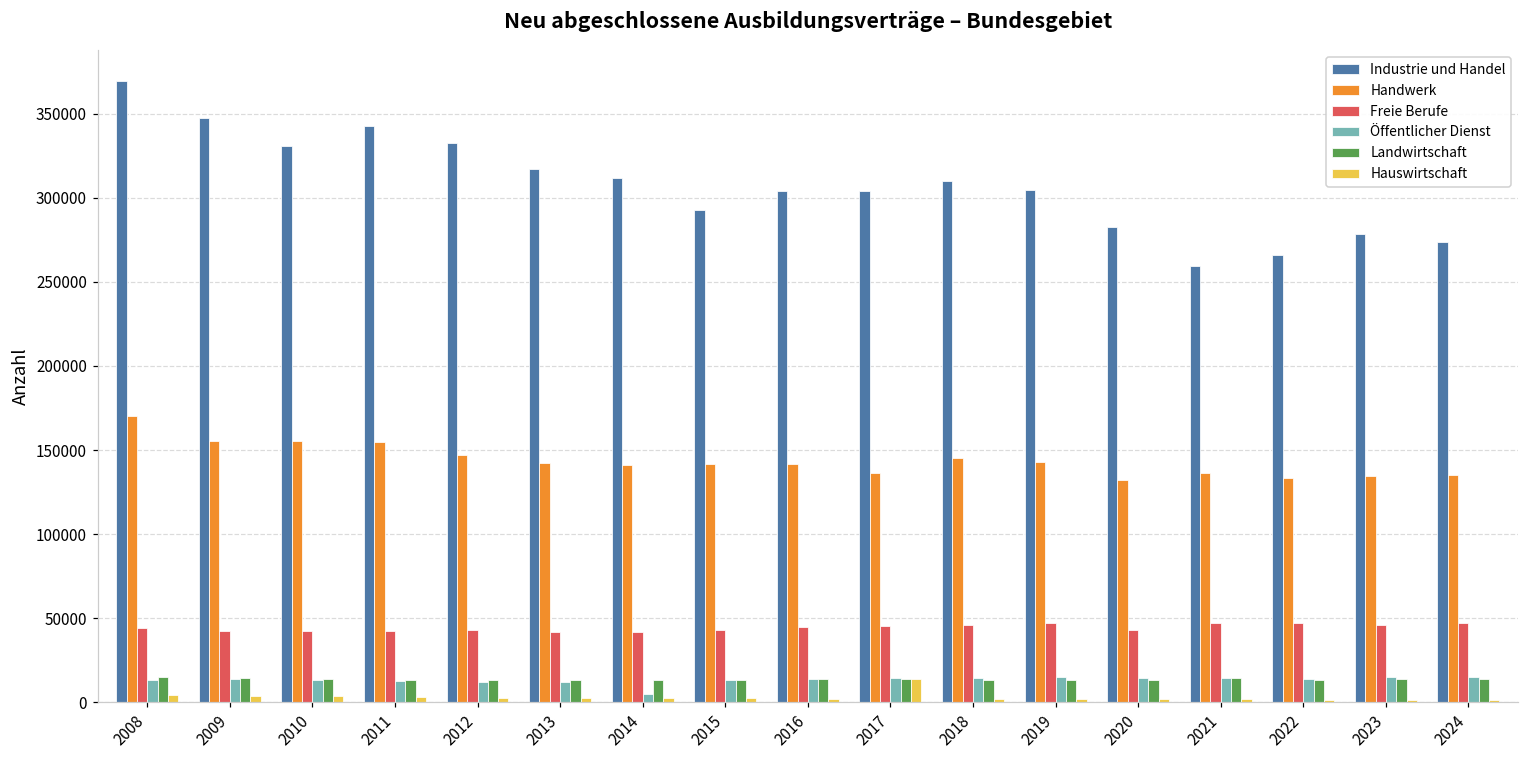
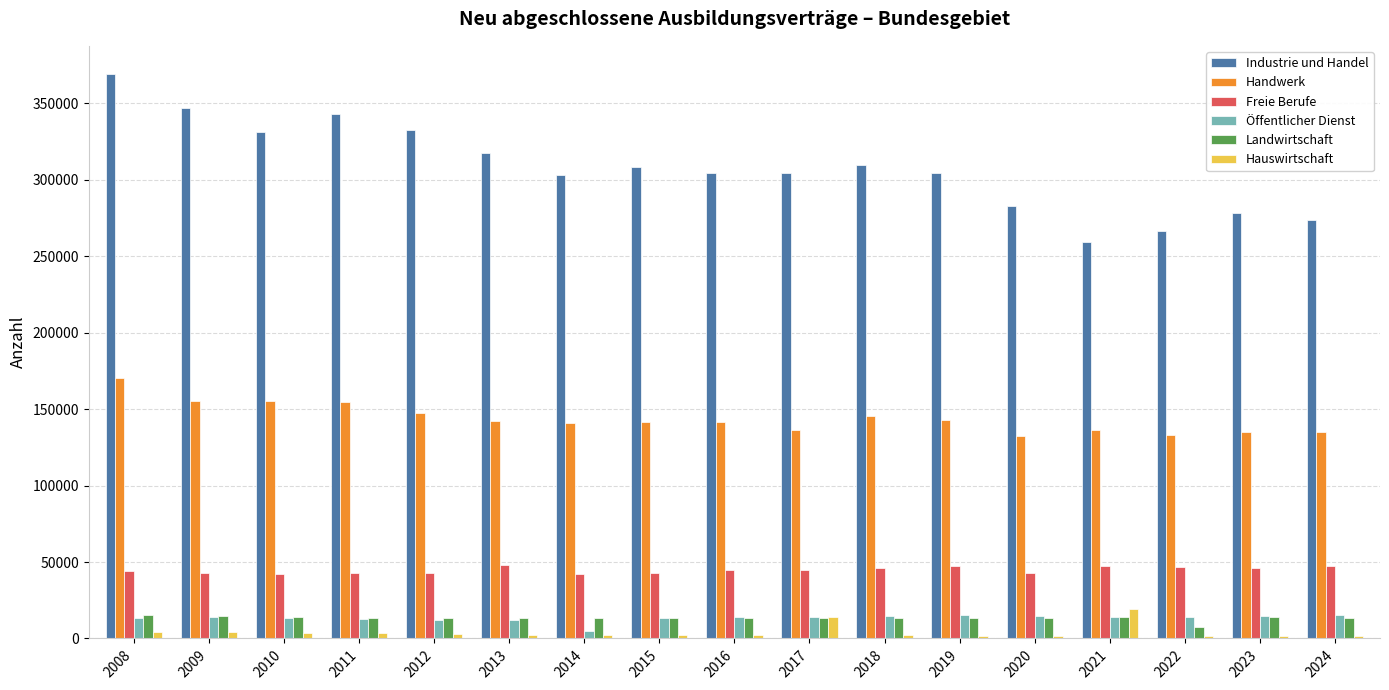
Freie Berufe, 2013: 42000 -> 48000
Industrie und Handel, 2014: 312000 -> 303000
Industrie und Handel, 2015: 293000 -> 308000
Hauswirtschaft, 2021: 2000 -> 19000
Landwirtschaft, 2022: 13000 -> 8000
